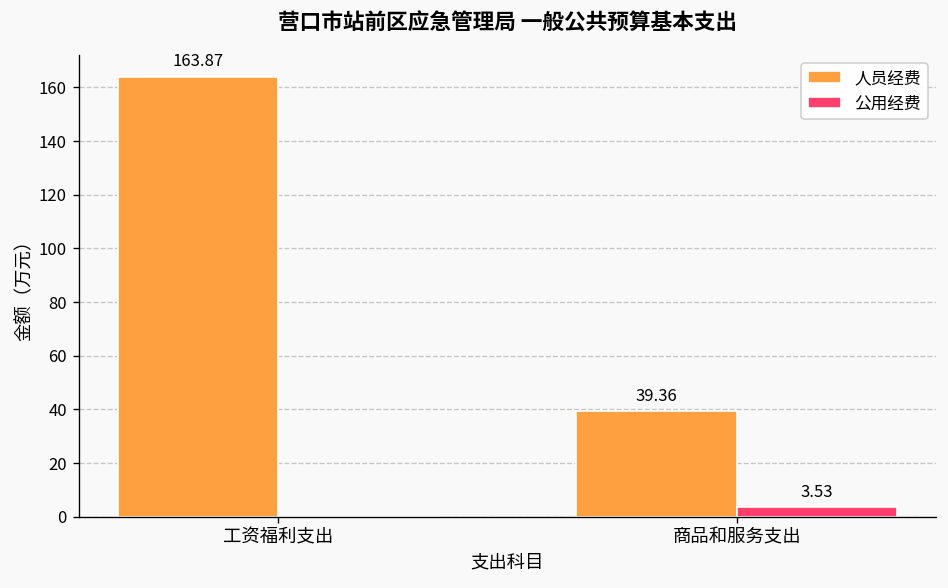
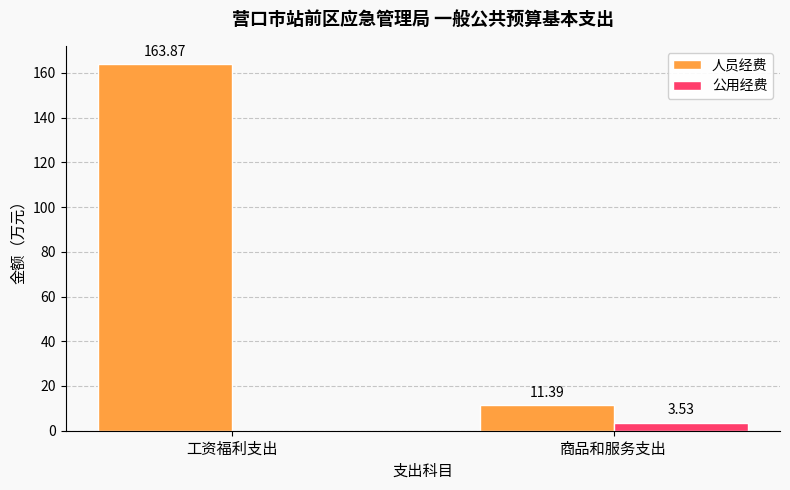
人员经费, 商品和服务支出: 39.36 -> 11.39
